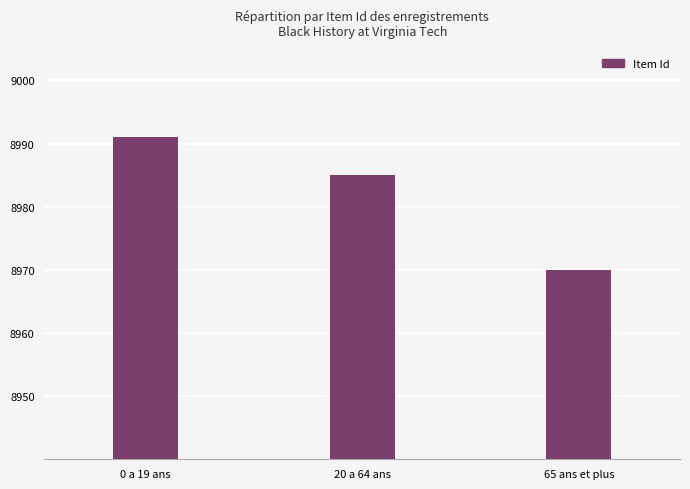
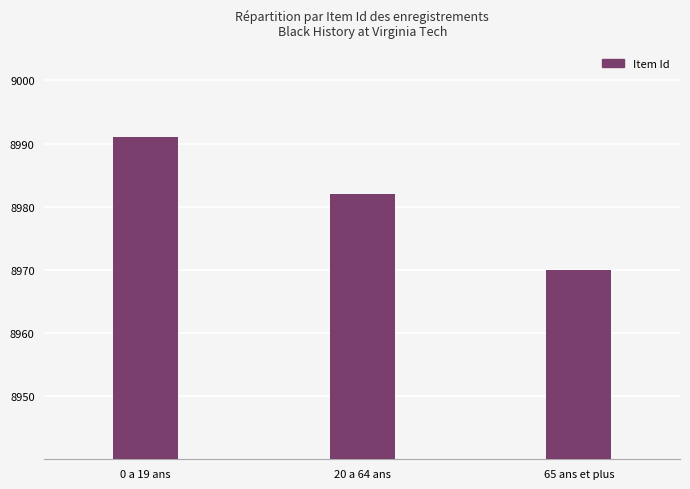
20 a 64 ans: 8985 -> 8982
